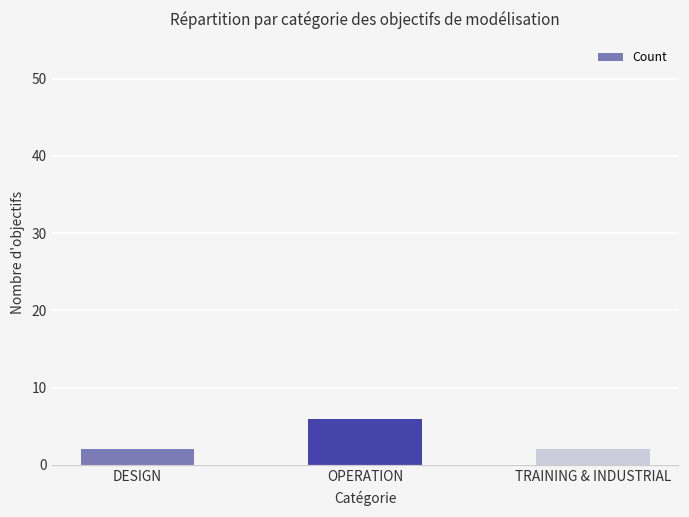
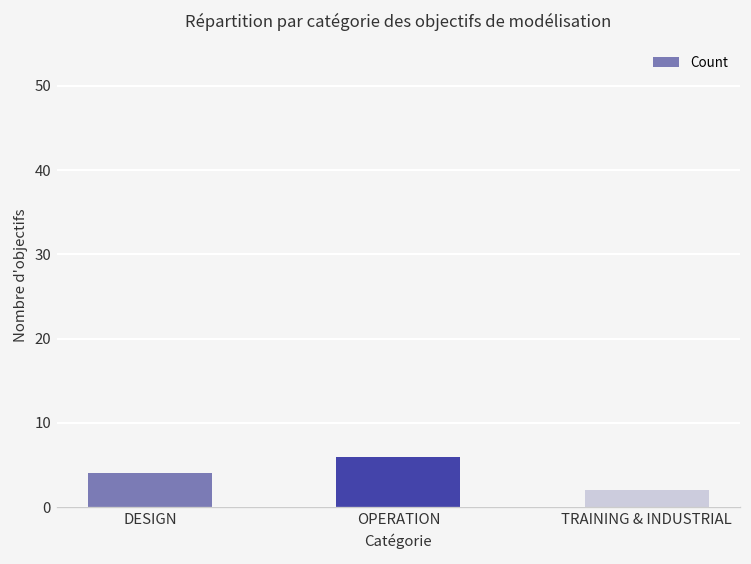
DESIGN: 2 -> 4
